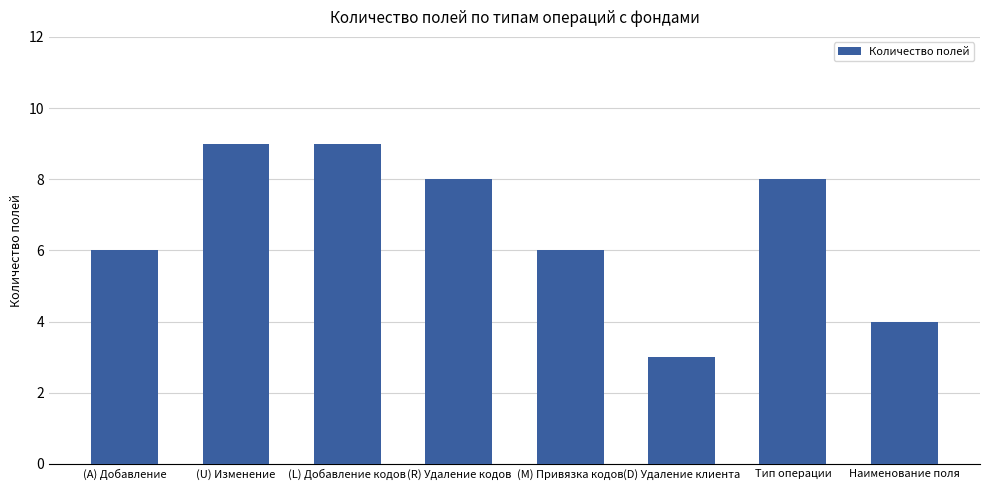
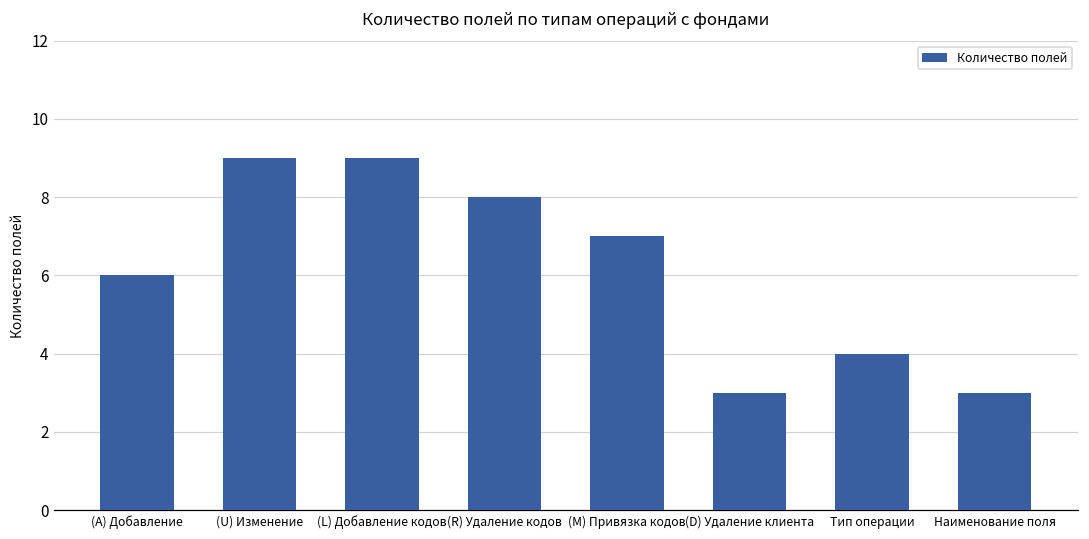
(M) Привязка кодов: 6 -> 7
Тип операции: 8 -> 4
Наименование поля: 4 -> 3
